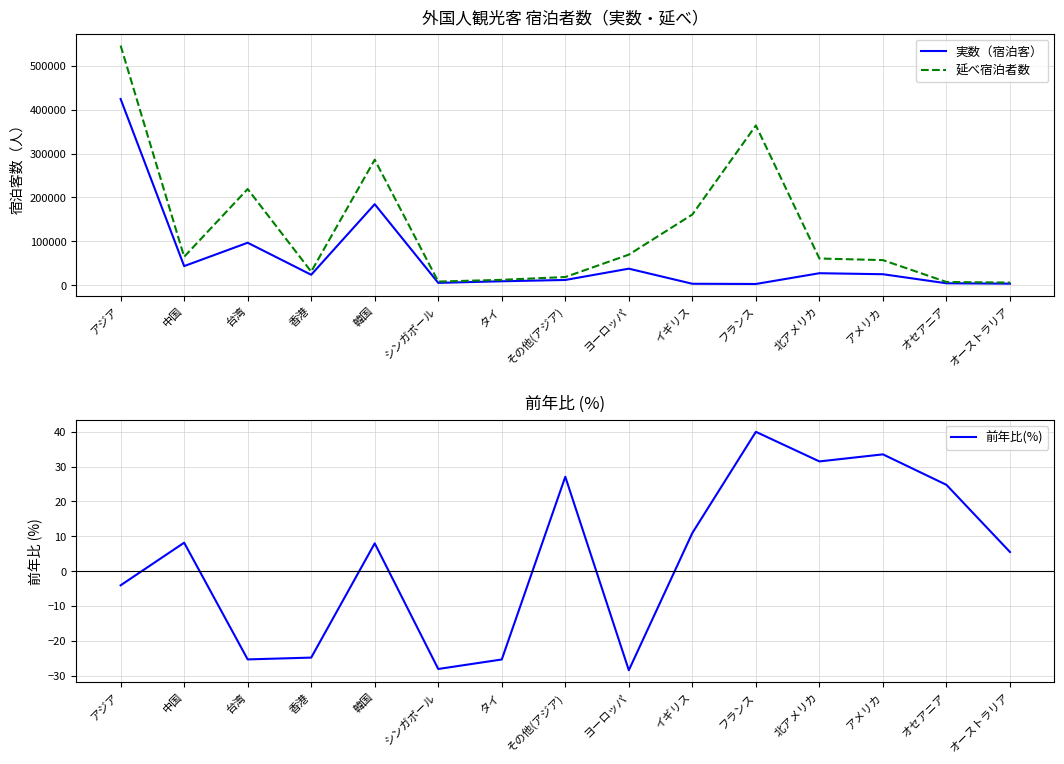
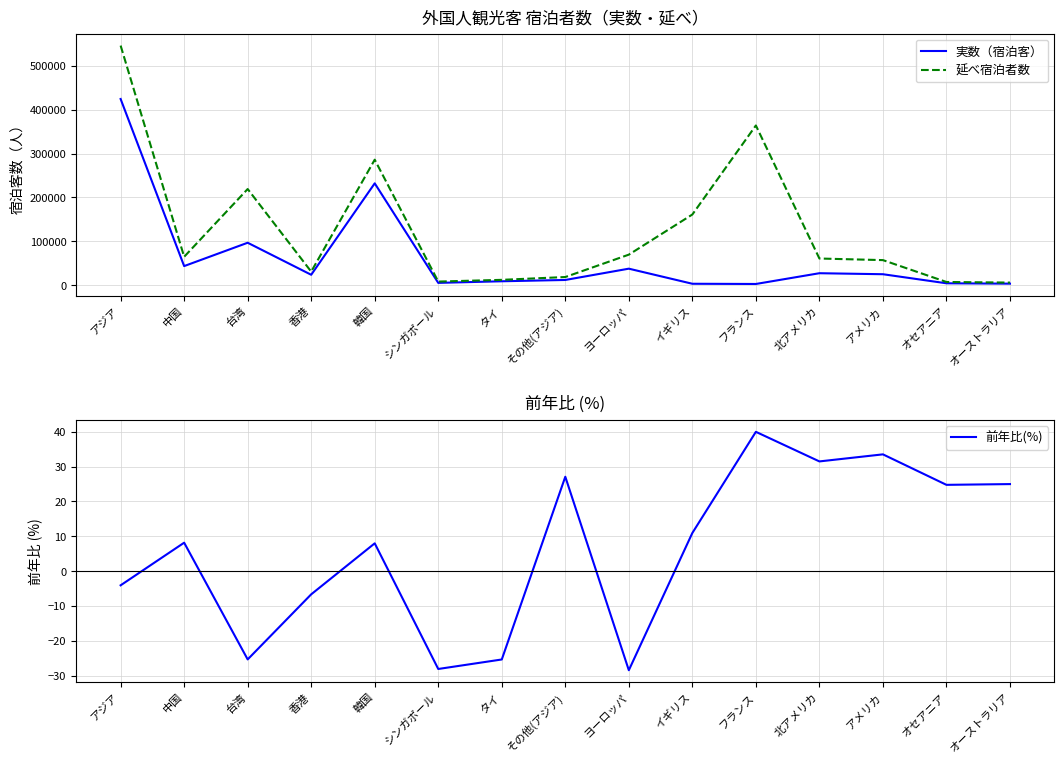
外国人観光客 宿泊者数（実数・延べ）, 実数（宿泊客）, 韓国: 180000 -> 230000
前年比 (%), 香港: -25 -> -7
前年比 (%), オーストラリア: 5 -> 25
